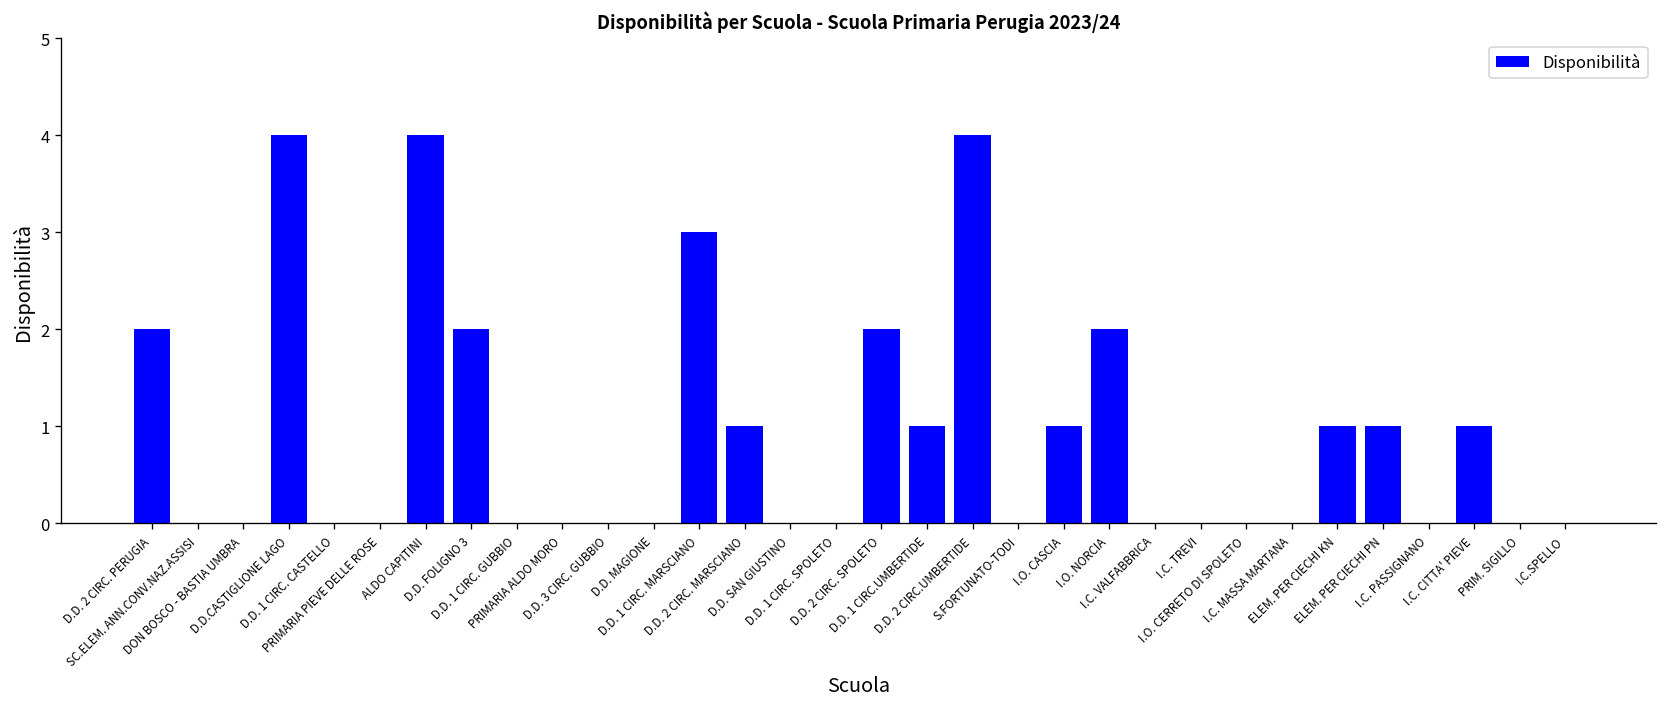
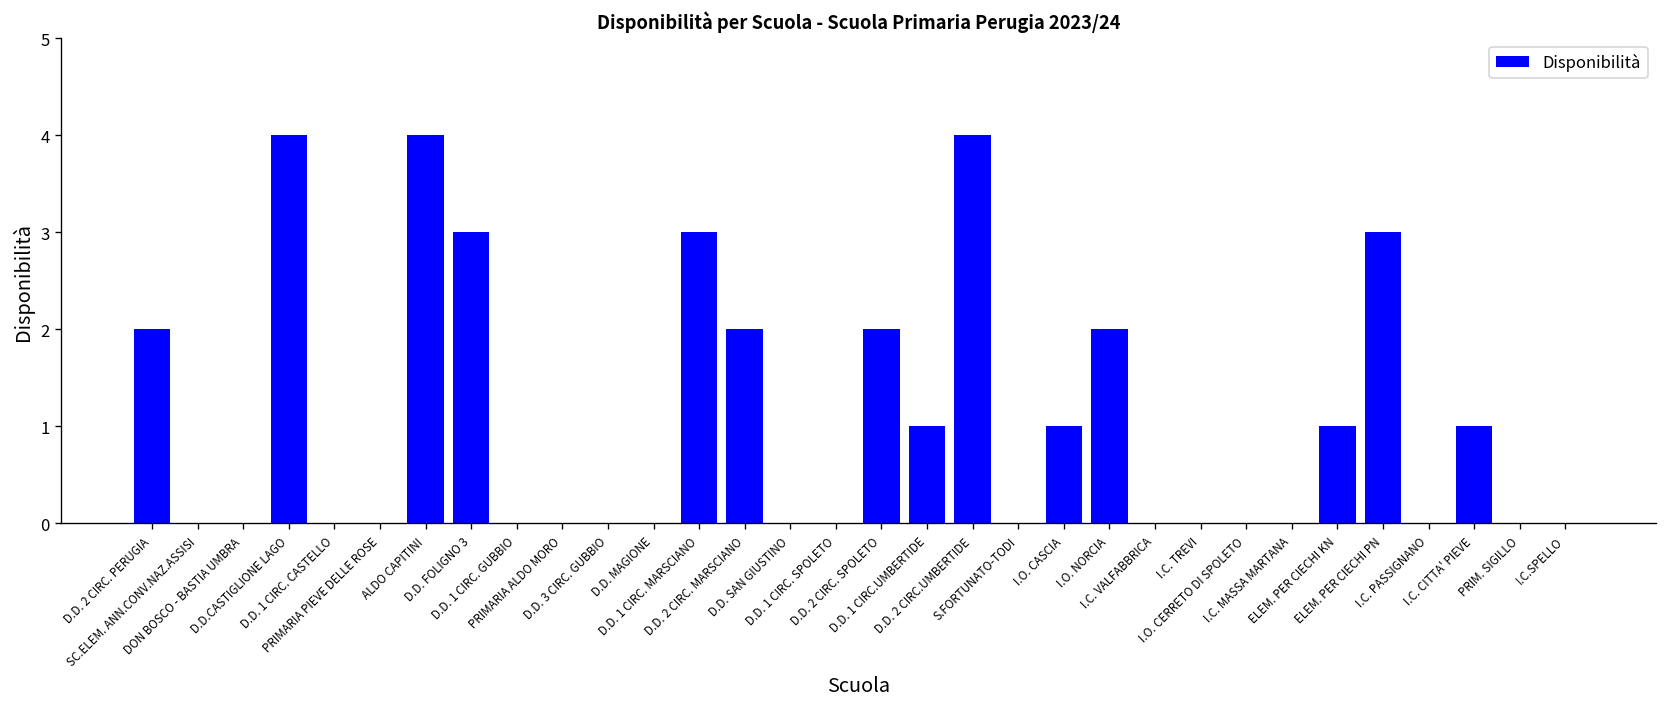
D.D. FOLIGNO 3: 2 -> 3
D.D. 2 CIRC. MARSCIANO: 1 -> 2
ELEM. PER CIECHI PN: 1 -> 3
